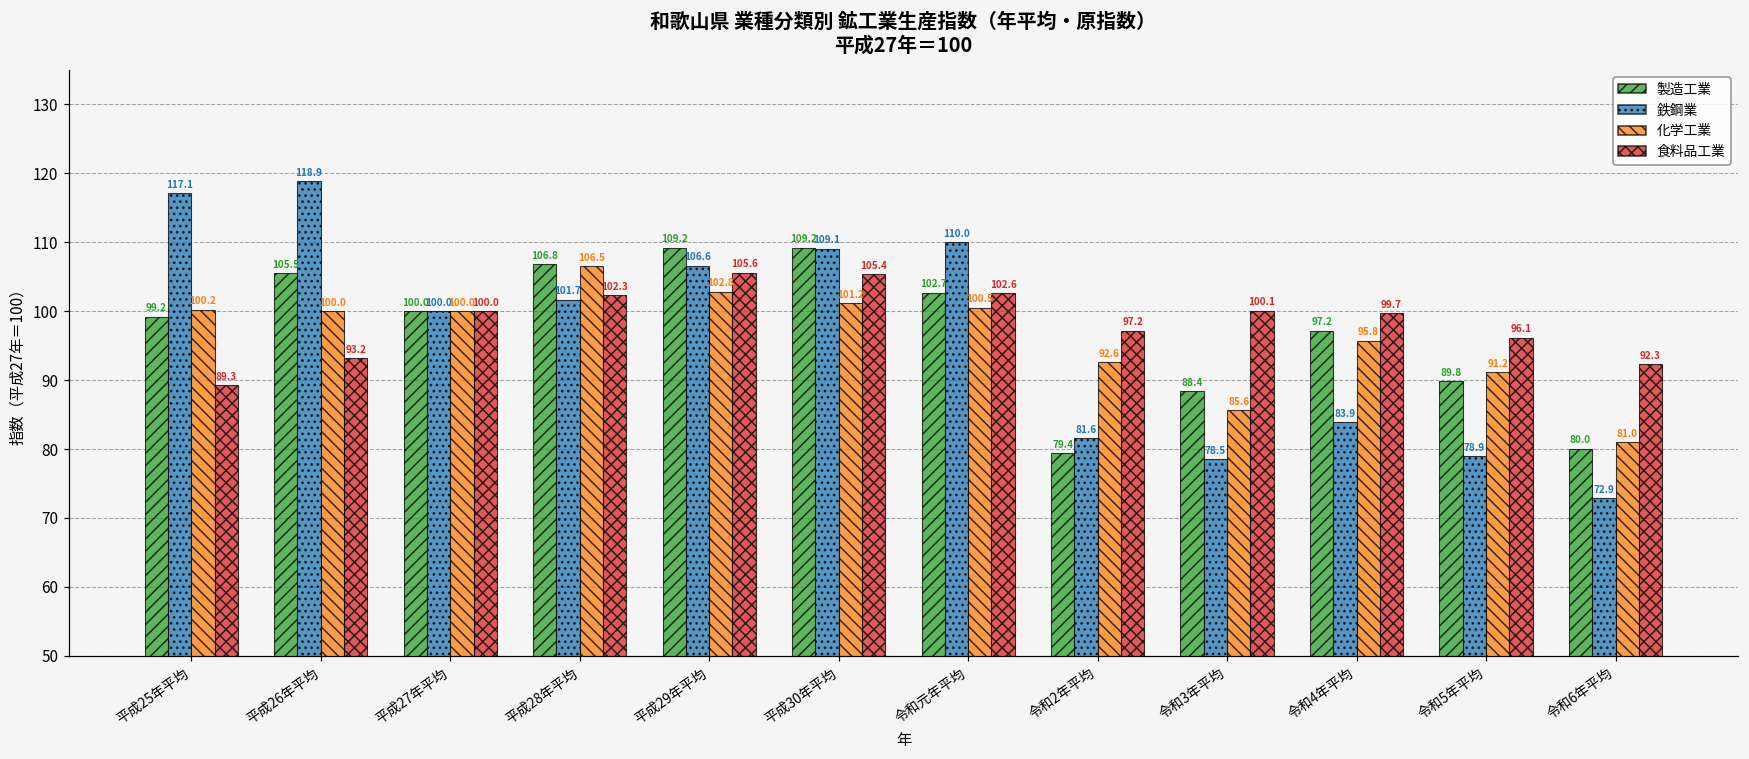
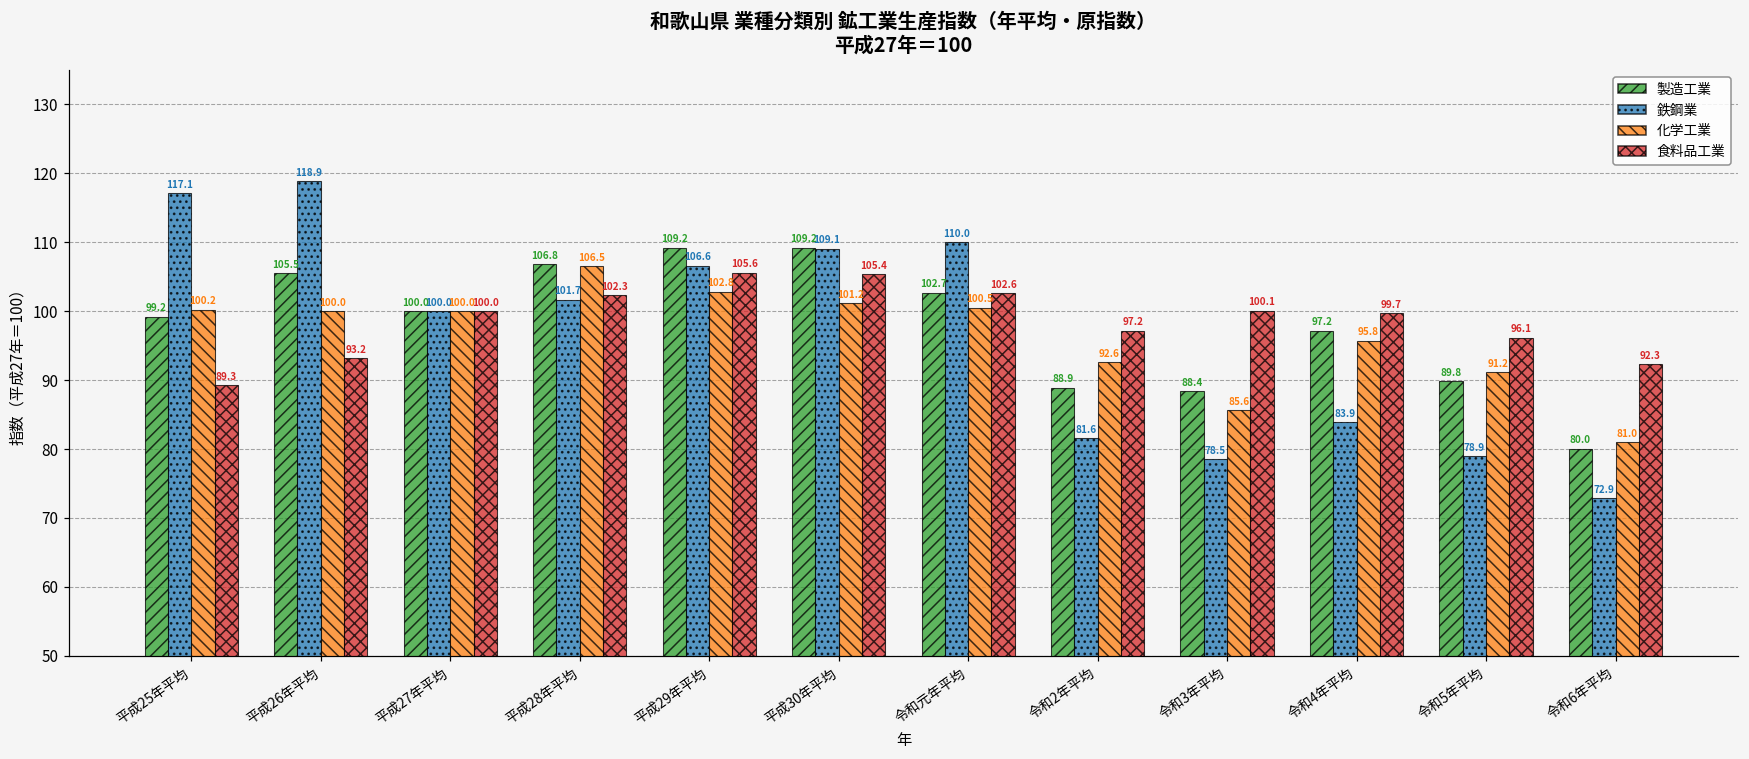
製造工業, 令和2年平均: 79.4 -> 88.9
